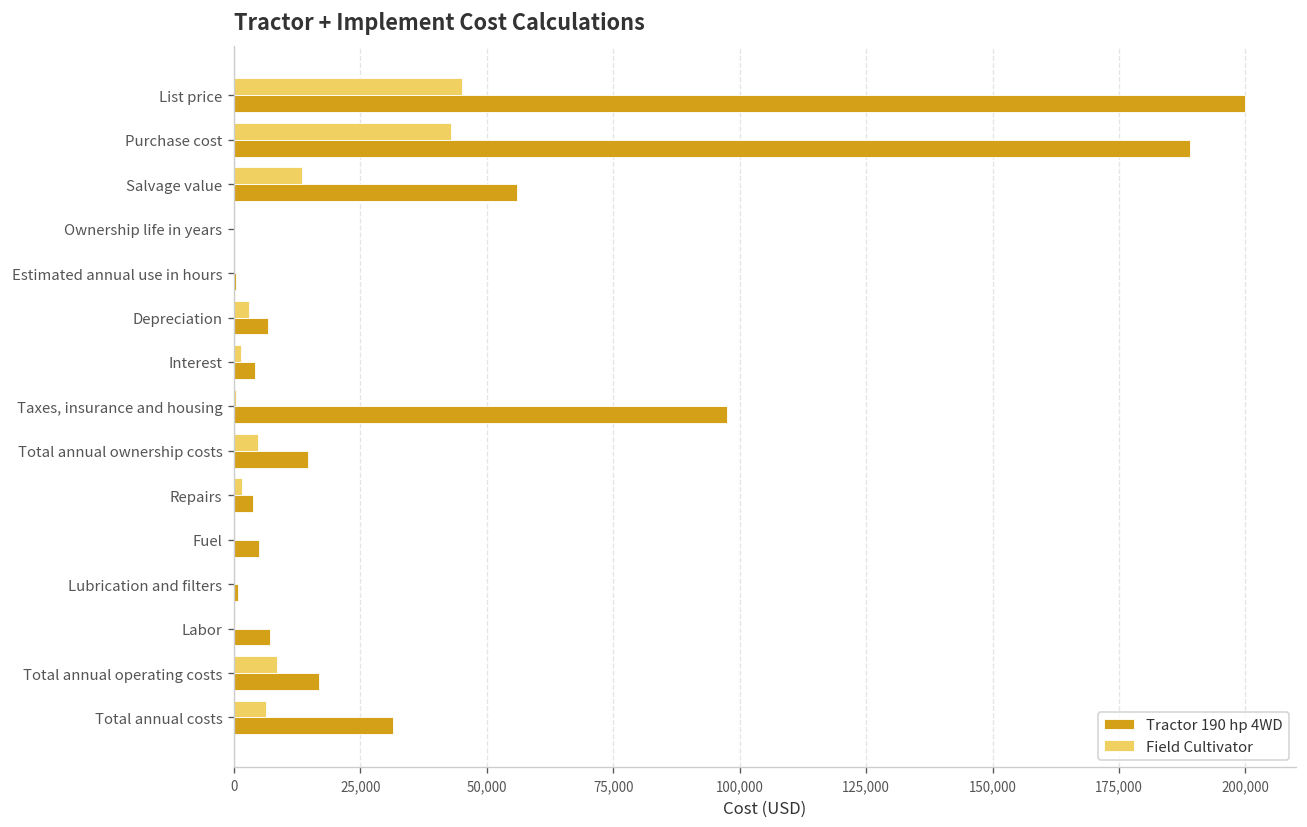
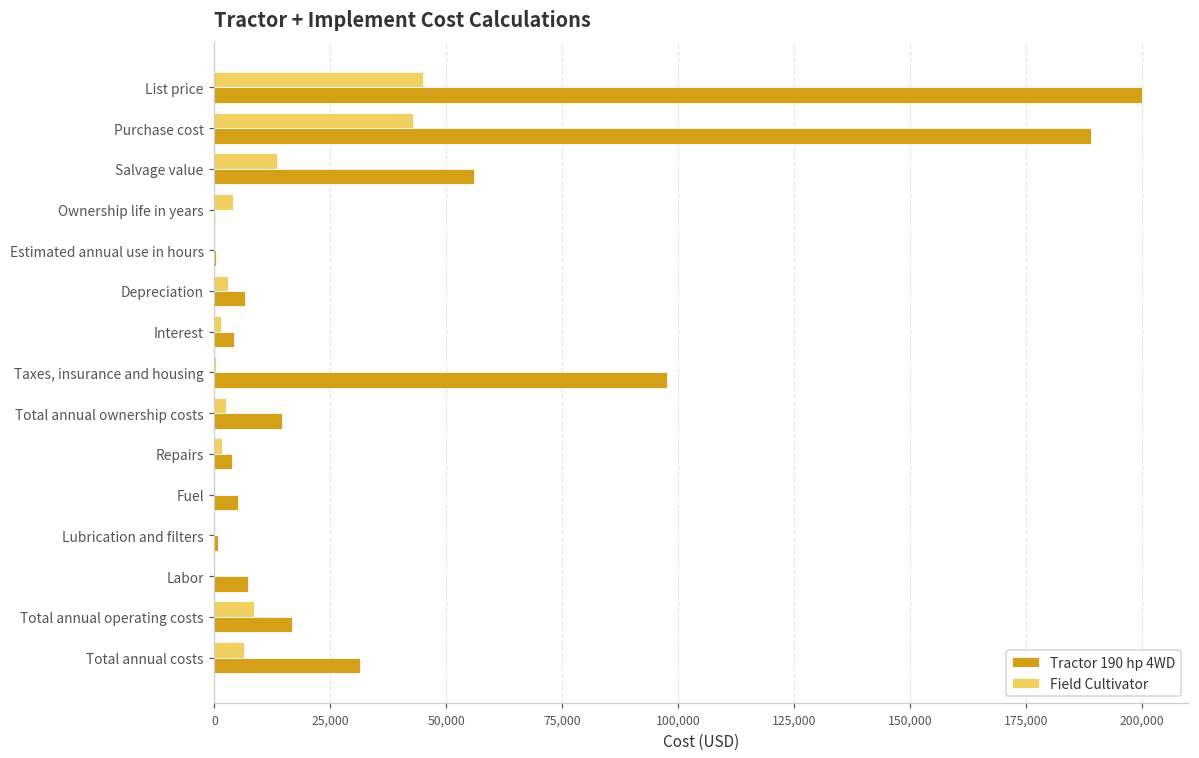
Field Cultivator, Ownership life in years: 0 -> 4,000
Field Cultivator, Total annual ownership costs: 5,000 -> 3,000
